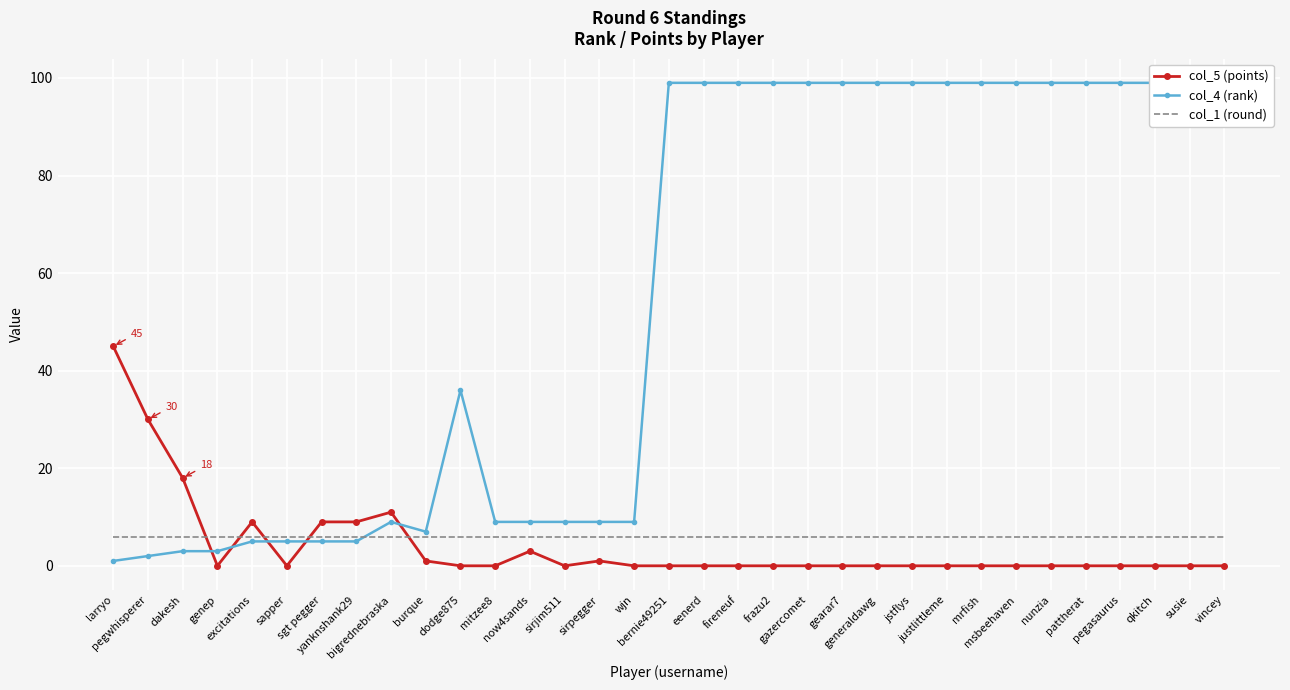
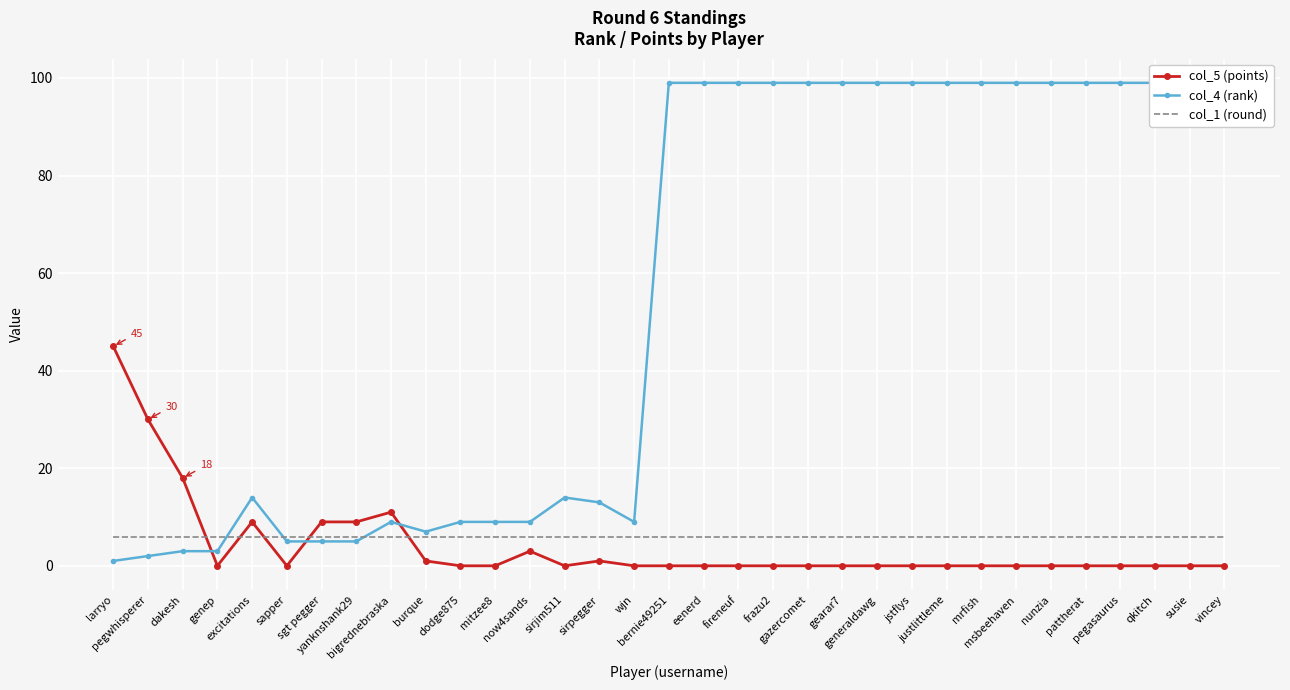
col_4 (rank), excitations: 5 -> 14
col_4 (rank), dodge875: 36 -> 9
col_4 (rank), sirjim511: 9 -> 14
col_4 (rank), sirpegger: 9 -> 13
